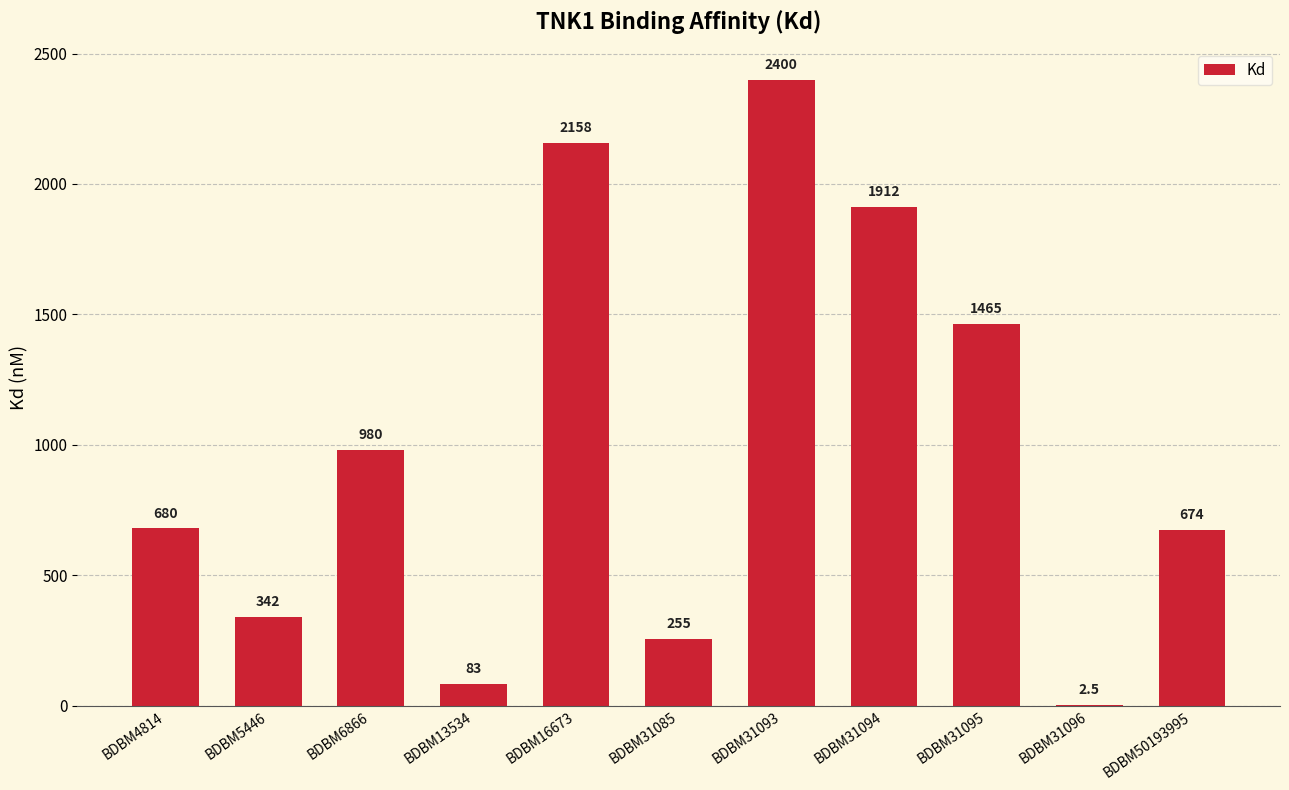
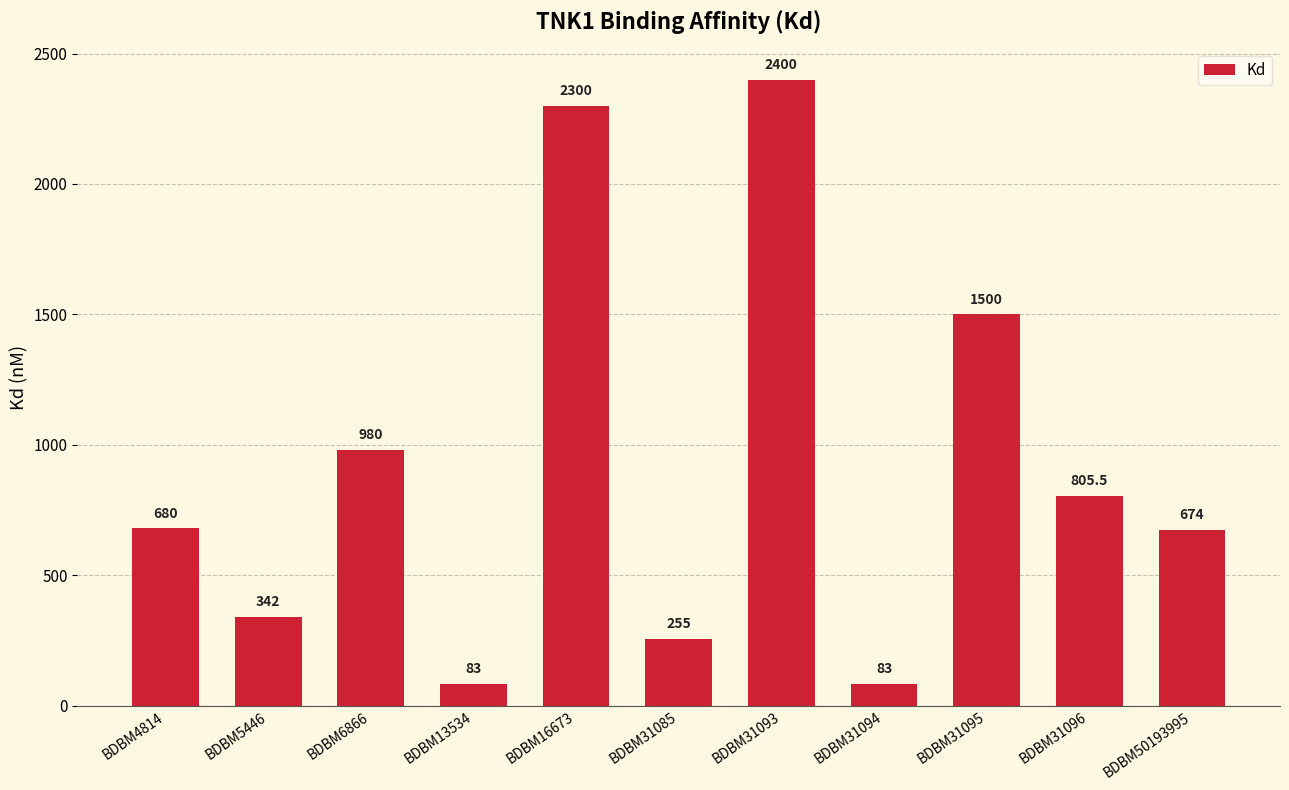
BDBM16673: 2158 -> 2300
BDBM31094: 1912 -> 83
BDBM31095: 1465 -> 1500
BDBM31096: 2.5 -> 805.5
